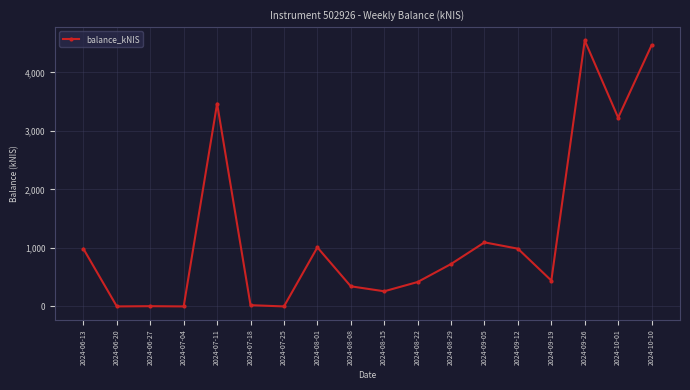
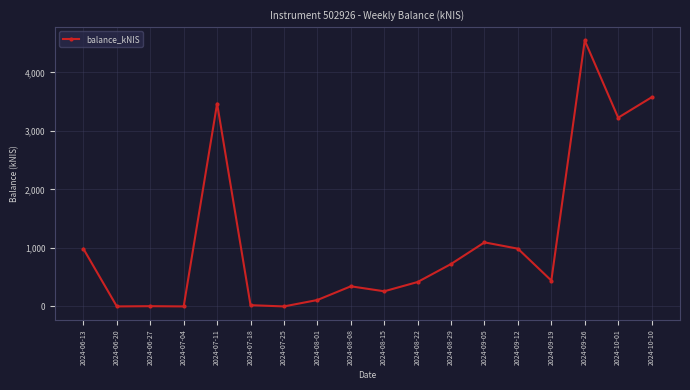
2024-08-01: 1,000 -> 100
2024-10-10: 4,500 -> 3,600
